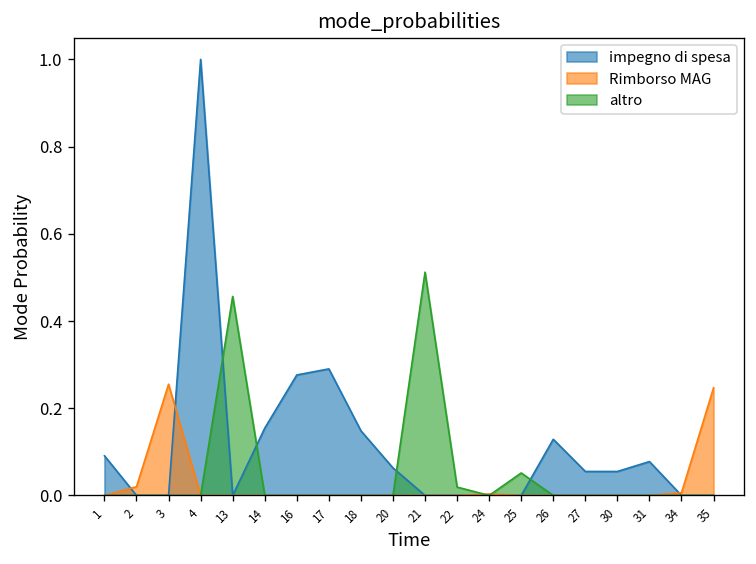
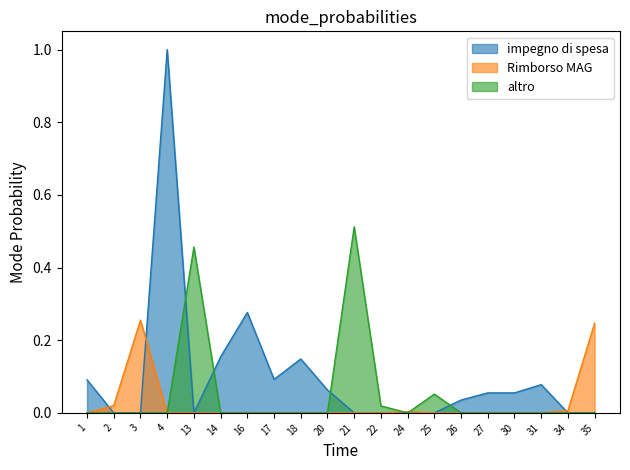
impegno di spesa, 17: 0.29 -> 0.09
impegno di spesa, 26: 0.13 -> 0.04
